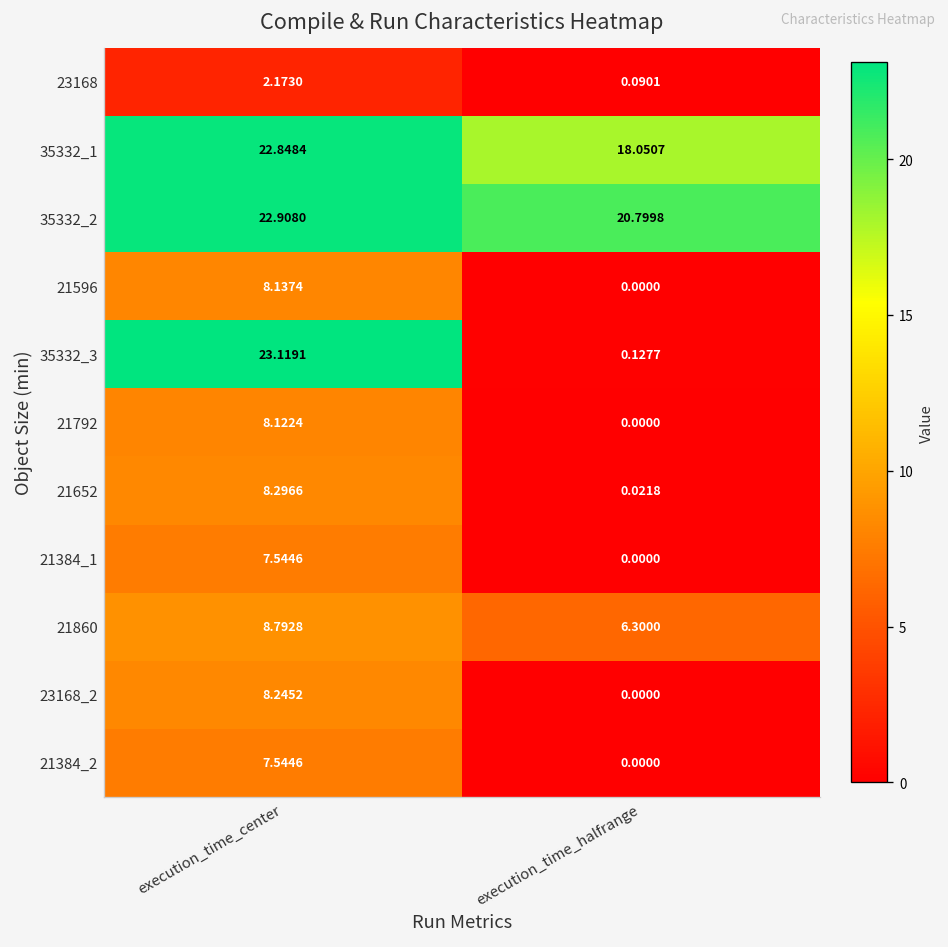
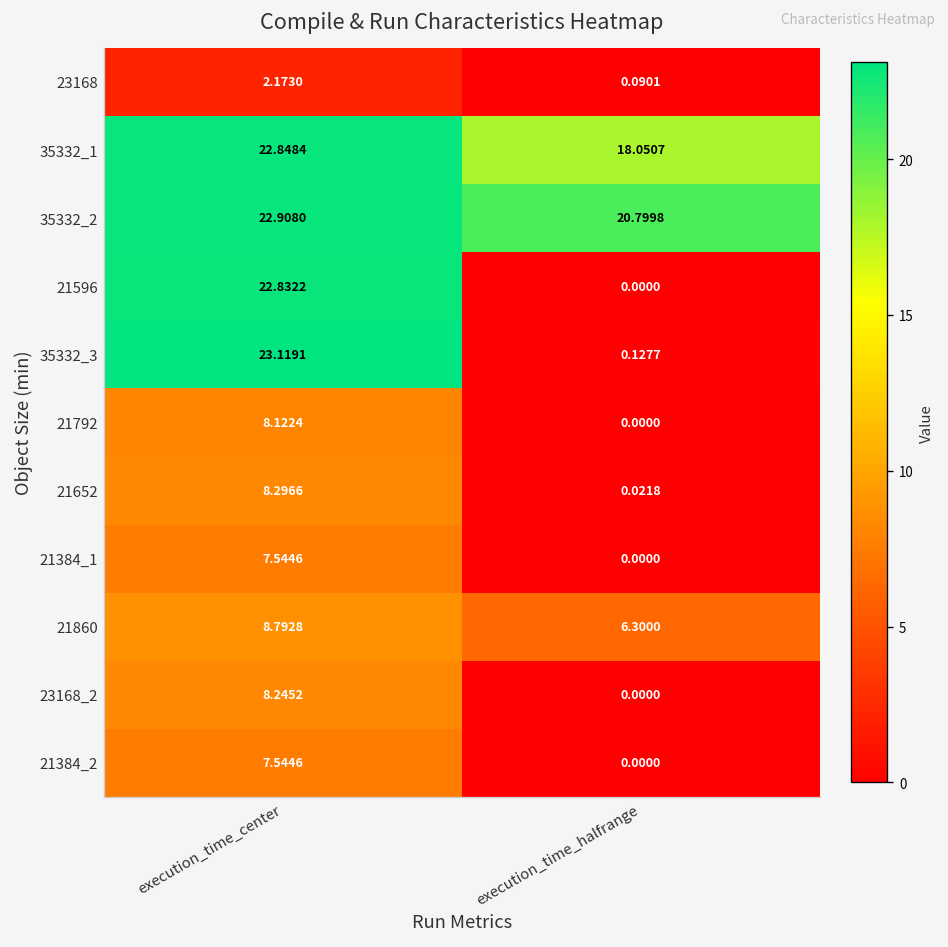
21596, execution_time_center: 8.1374 -> 22.8322
